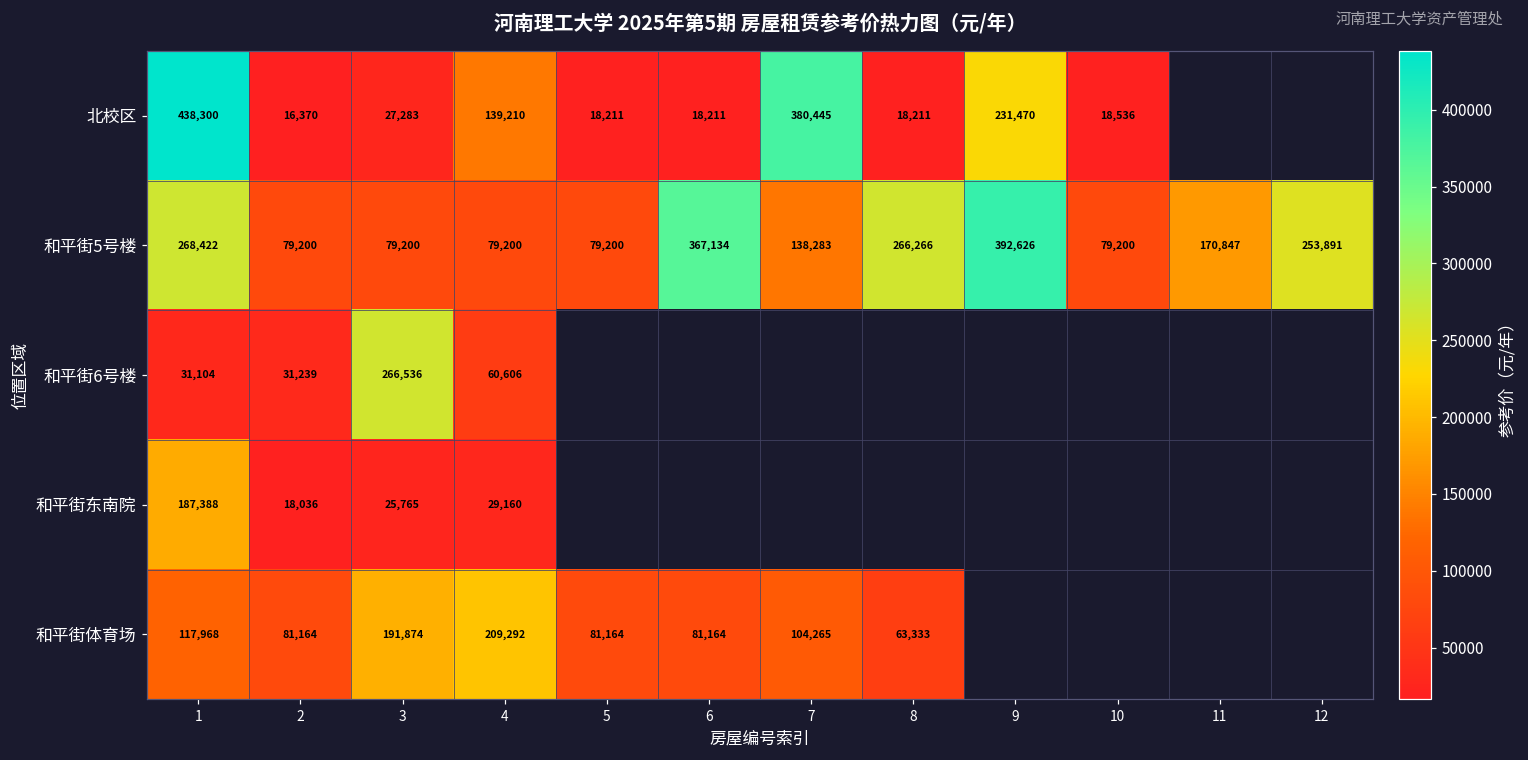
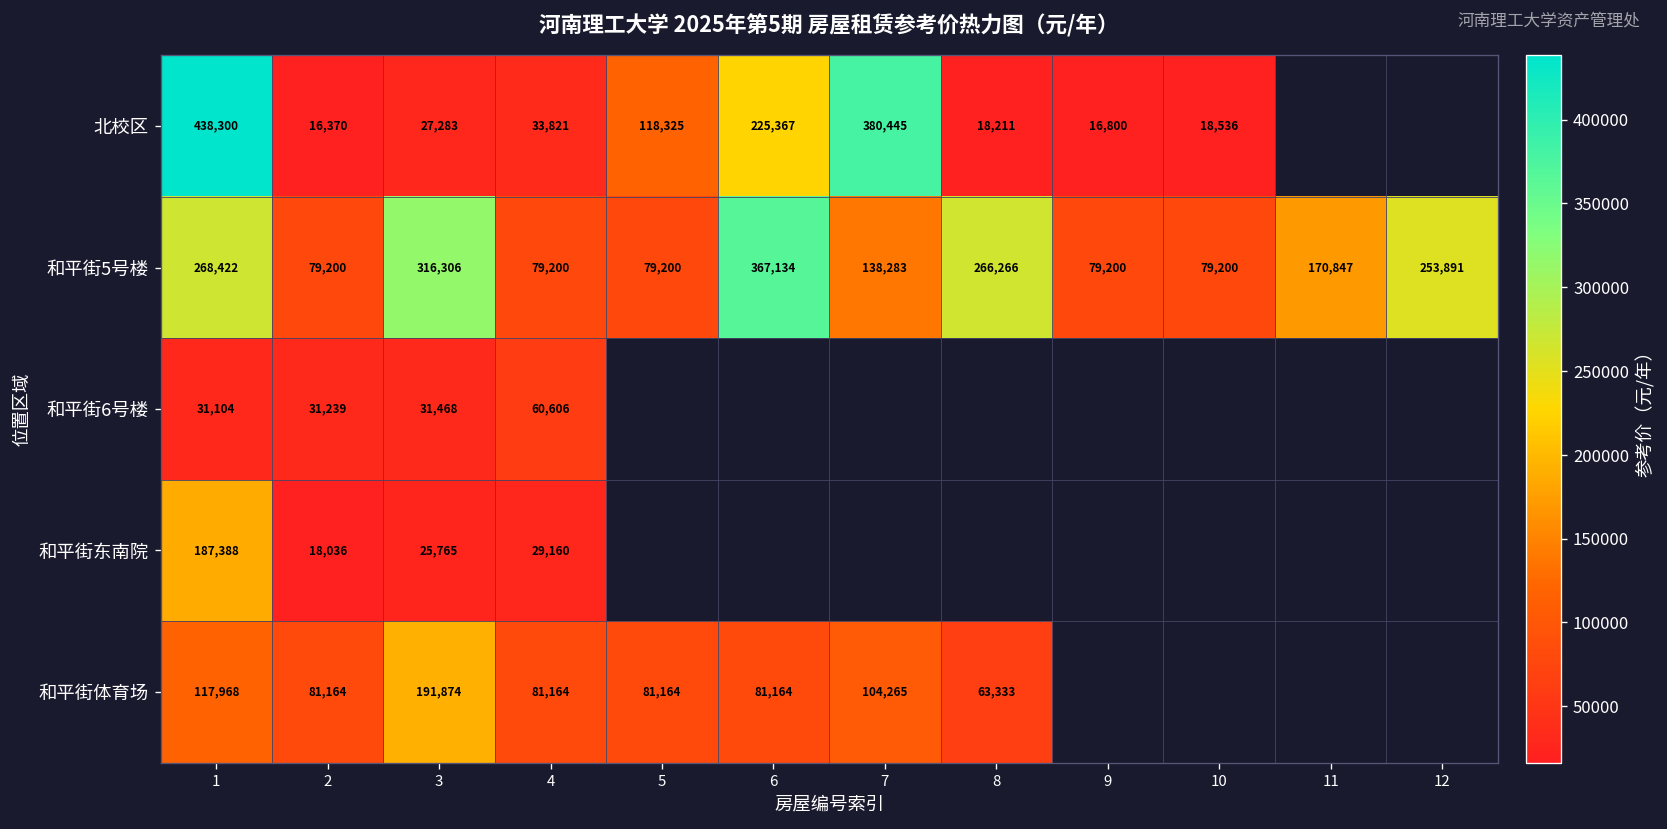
北校区, 4: 139,210 -> 33,821
北校区, 5: 18,211 -> 118,325
北校区, 6: 18,211 -> 225,367
北校区, 9: 231,470 -> 16,800
和平街5号楼, 3: 79,200 -> 316,306
和平街5号楼, 9: 392,626 -> 79,200
和平街6号楼, 3: 266,536 -> 31,468
和平街体育场, 4: 209,292 -> 81,164
